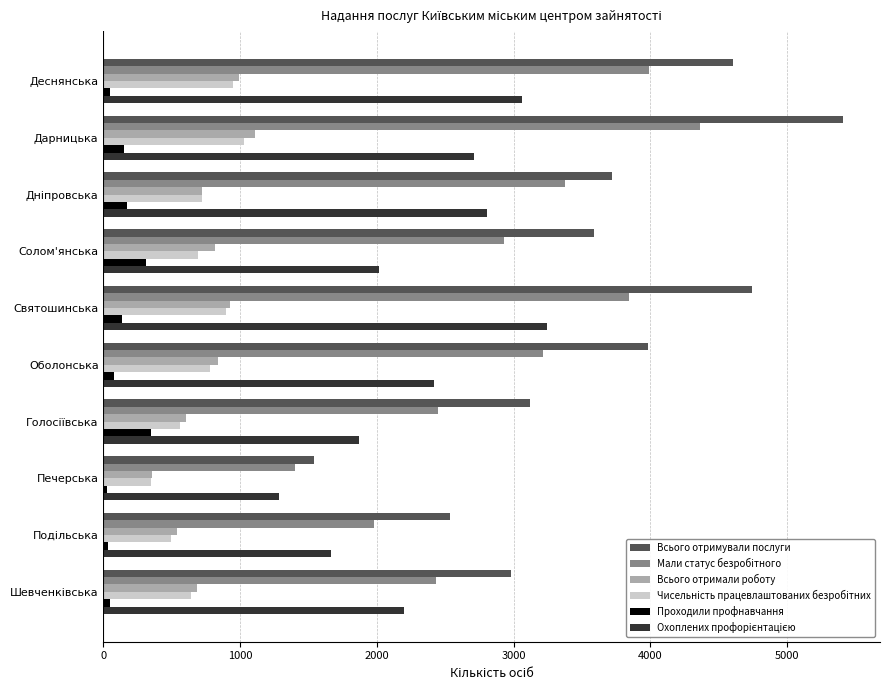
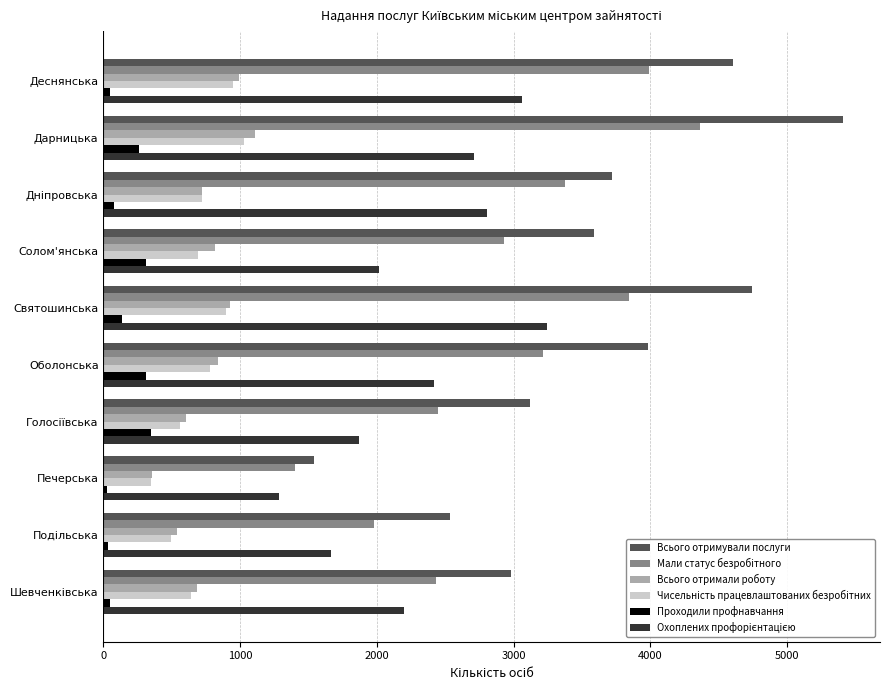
Проходили профнавчання, Дарницька: 150 -> 260
Проходили профнавчання, Дніпровська: 170 -> 80
Проходили профнавчання, Оболонська: 80 -> 310
